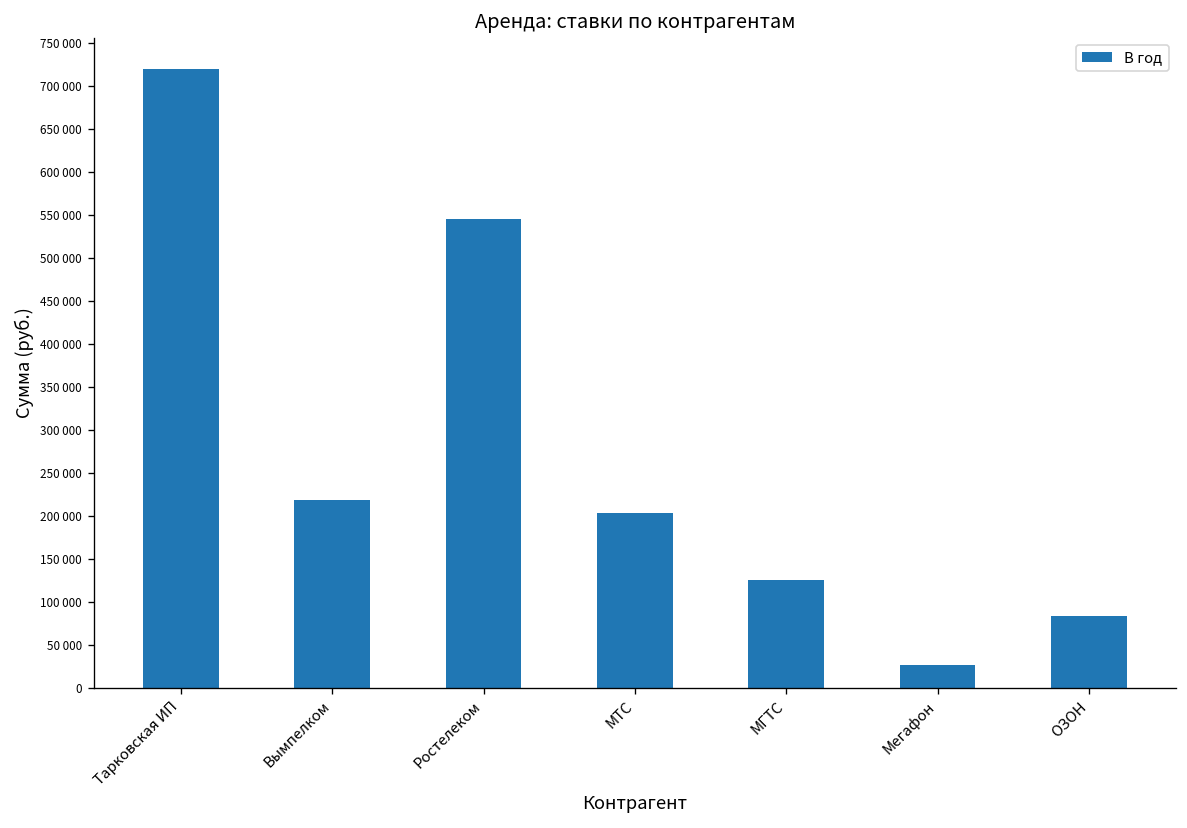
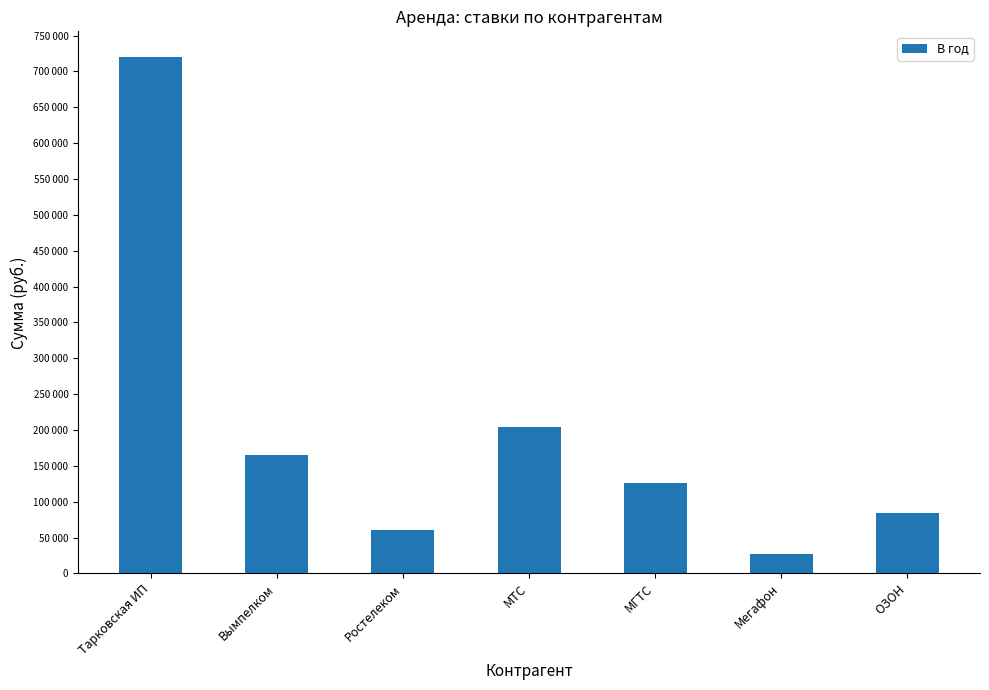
Вымпелком: 220000 -> 170000
Ростелеком: 550000 -> 60000
